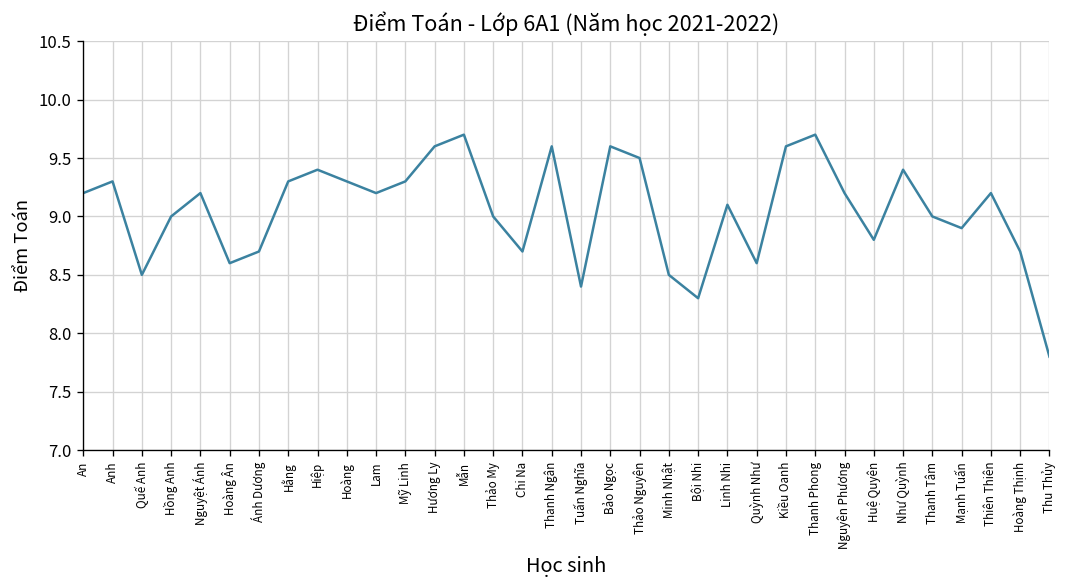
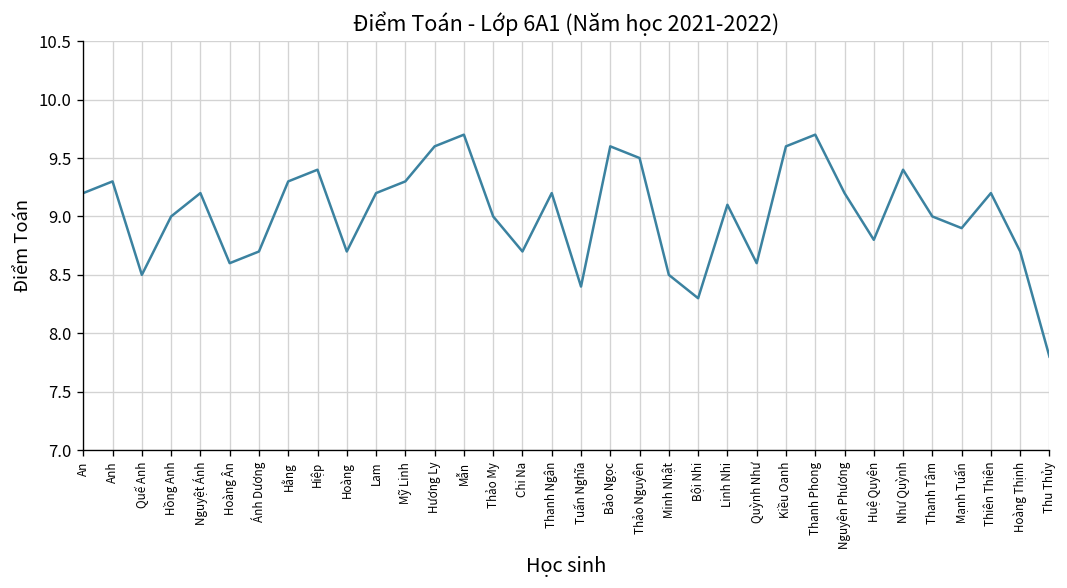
Hoàng: 9.3 -> 8.7
Thanh Ngân: 9.6 -> 9.2
